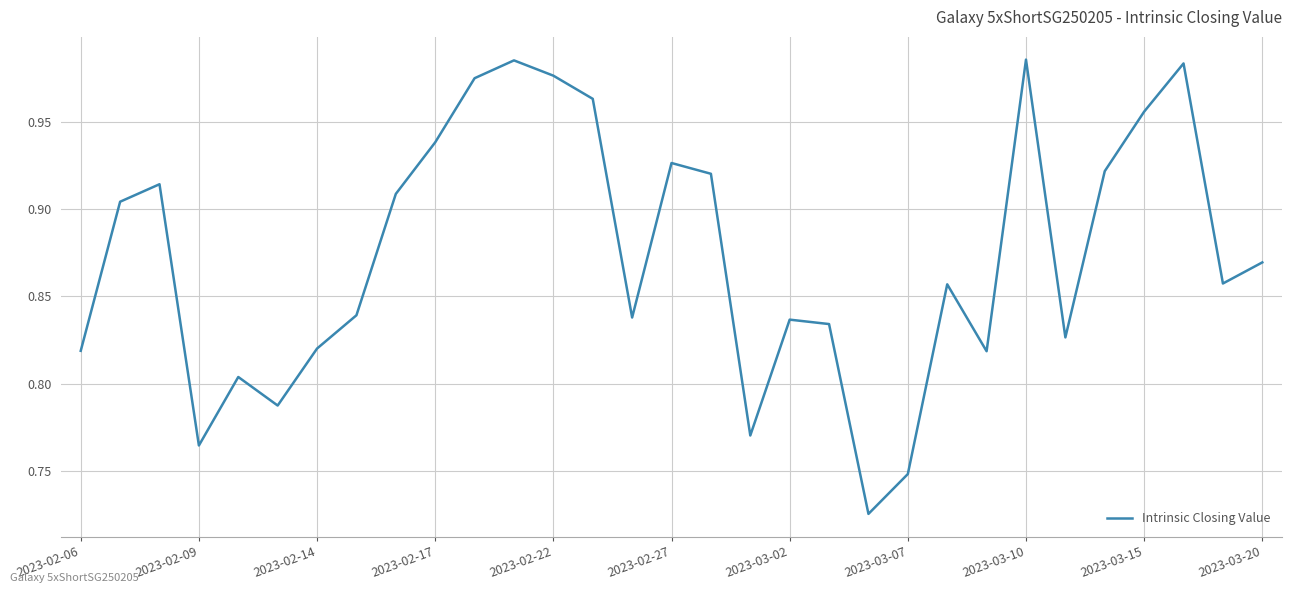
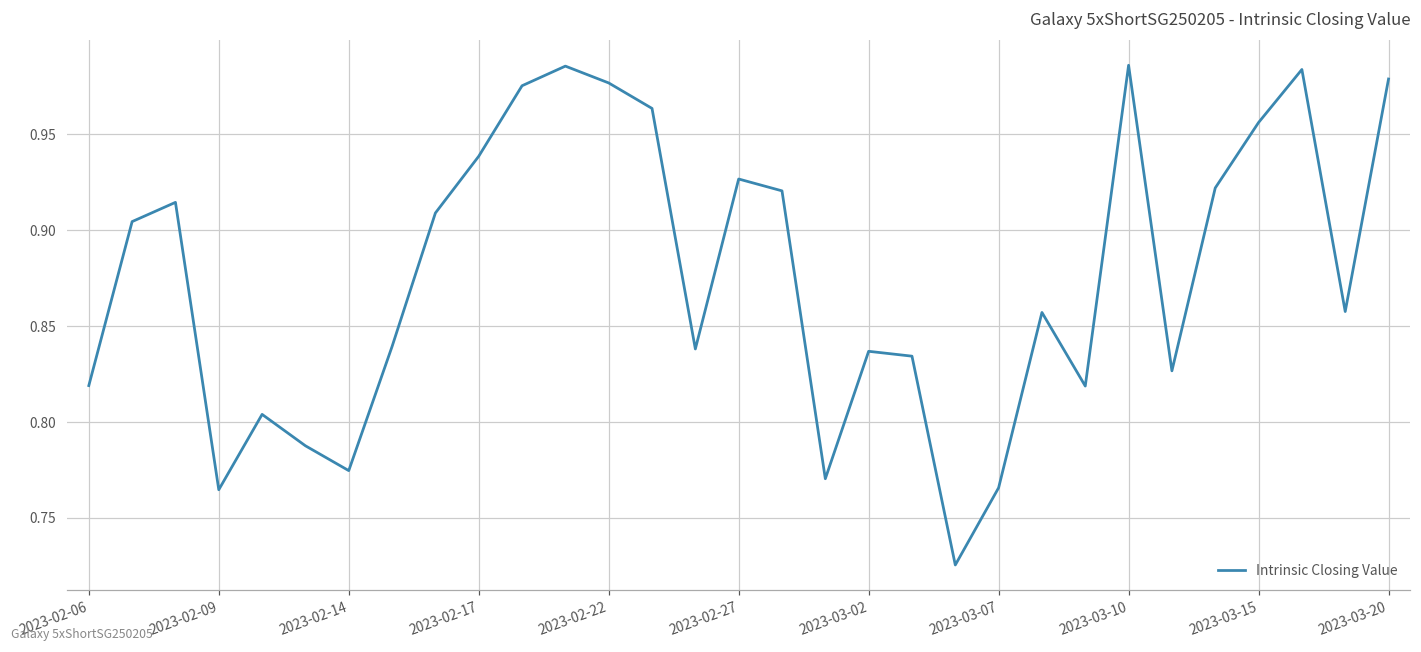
2023-02-14: 0.820 -> 0.775
2023-03-07: 0.748 -> 0.766
2023-03-20: 0.870 -> 0.979
